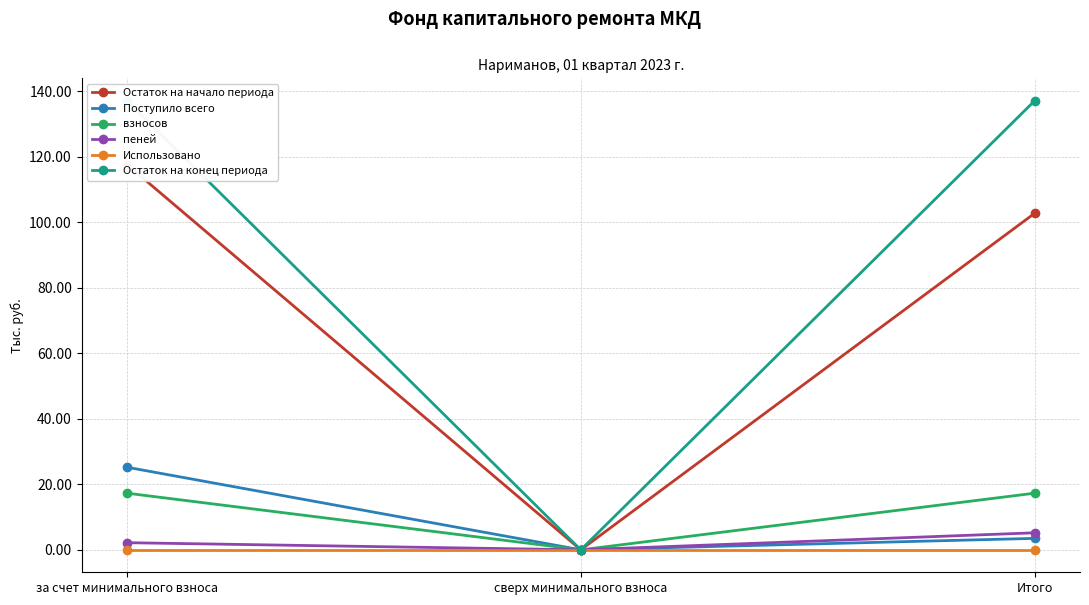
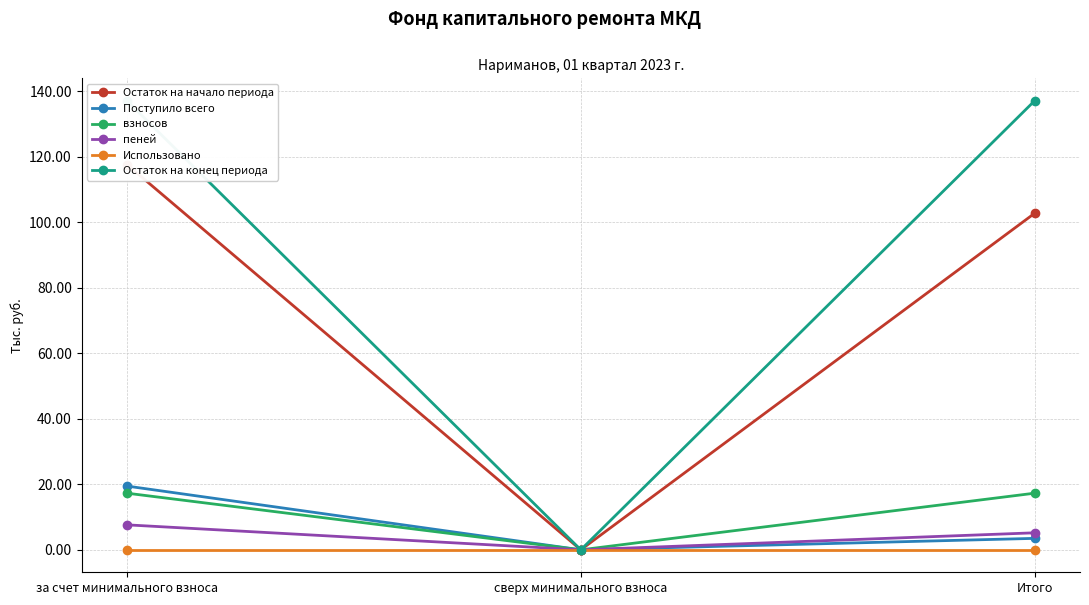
Поступило всего, за счет минимального взноса: 25 -> 19
пеней, за счет минимального взноса: 2 -> 8
